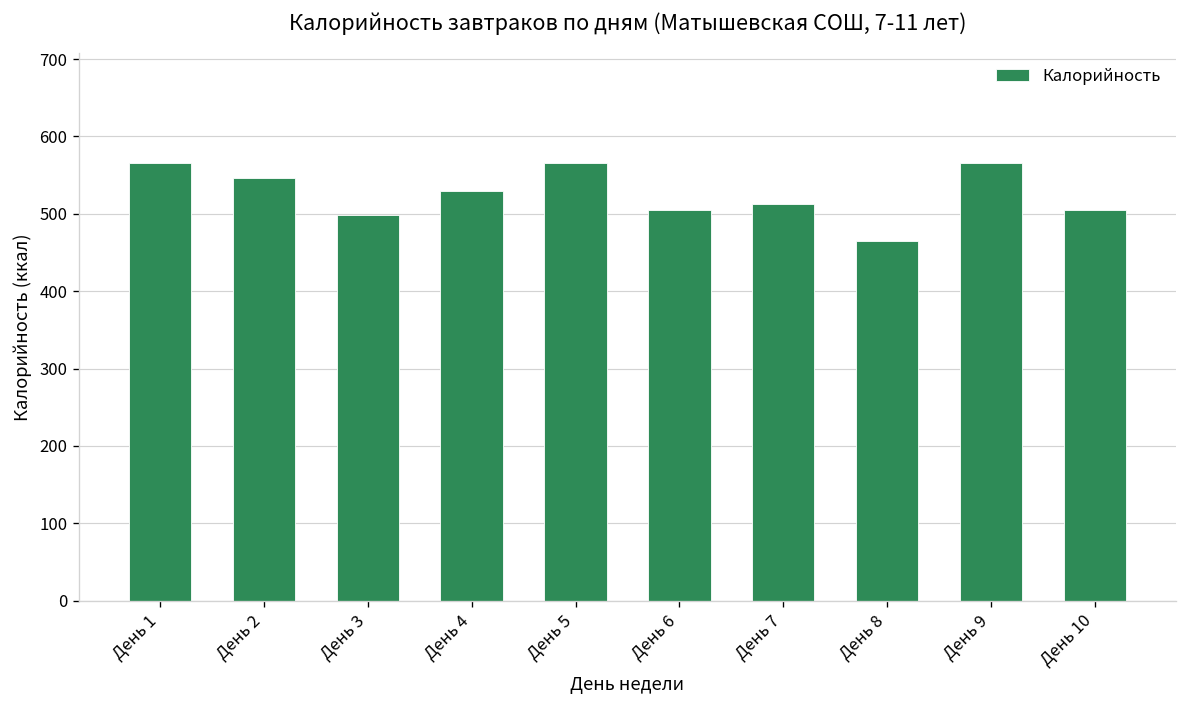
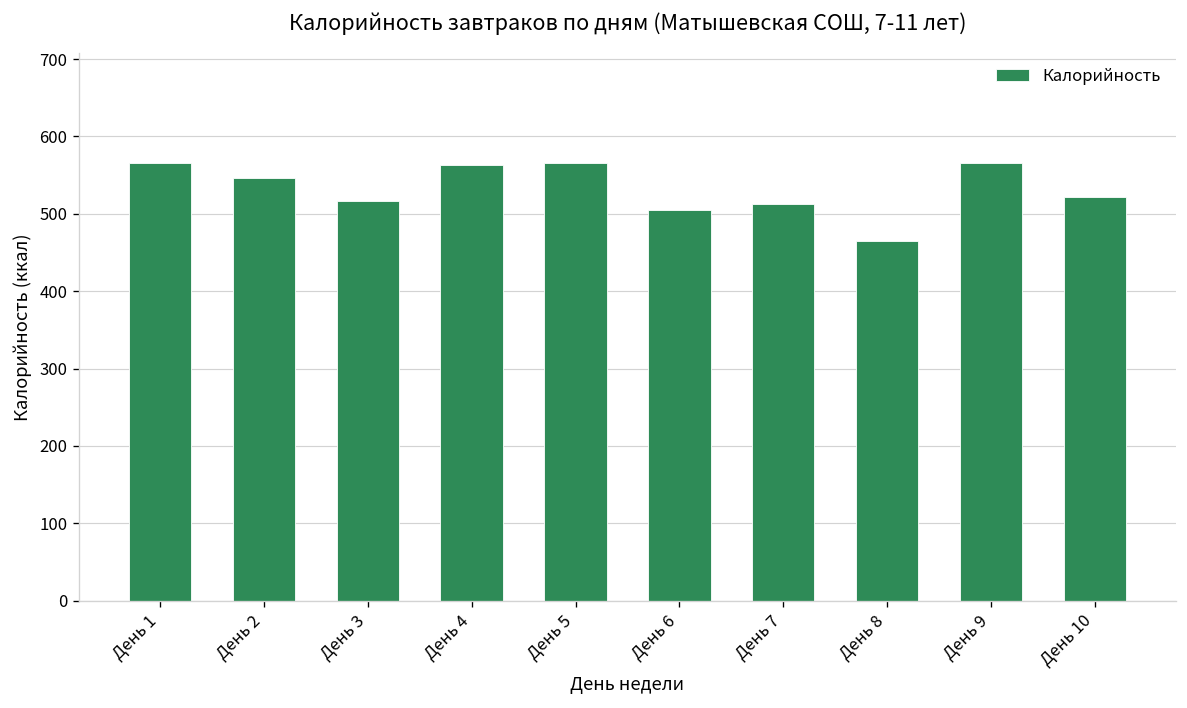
День 3: 500 -> 520
День 4: 530 -> 560
День 10: 500 -> 520
